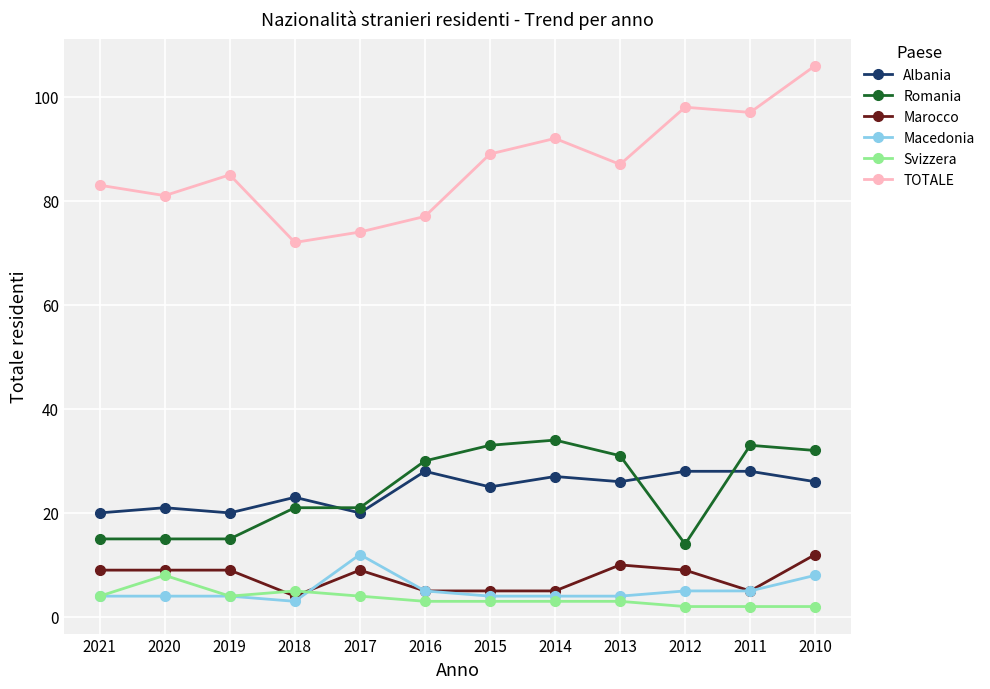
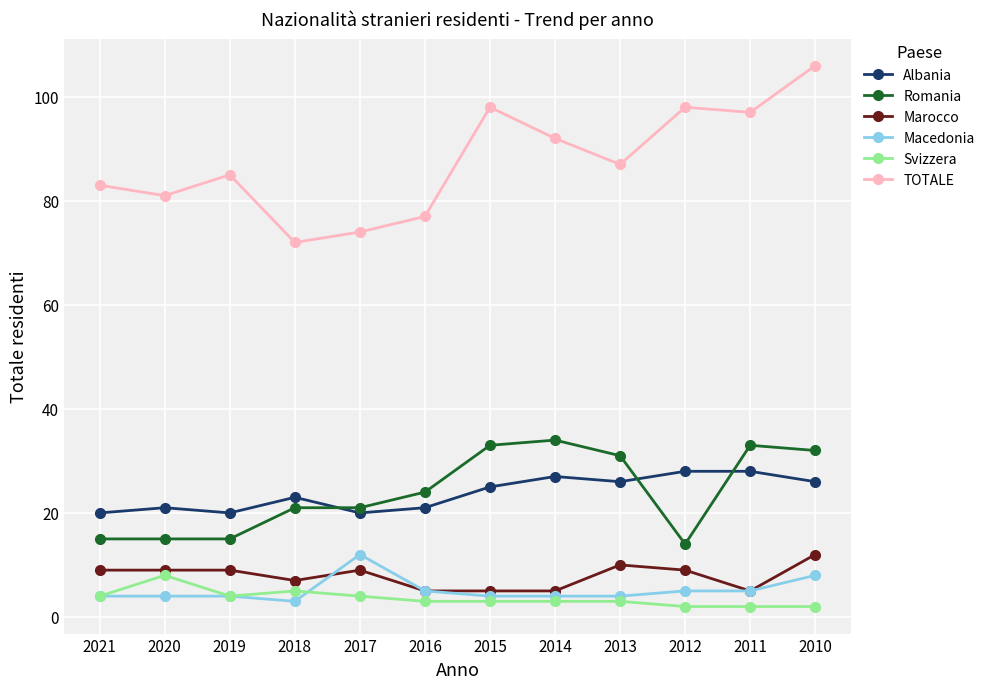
Marocco, 2018: 4 -> 7
Albania, 2016: 28 -> 21
Romania, 2016: 30 -> 24
TOTALE, 2015: 89 -> 98
